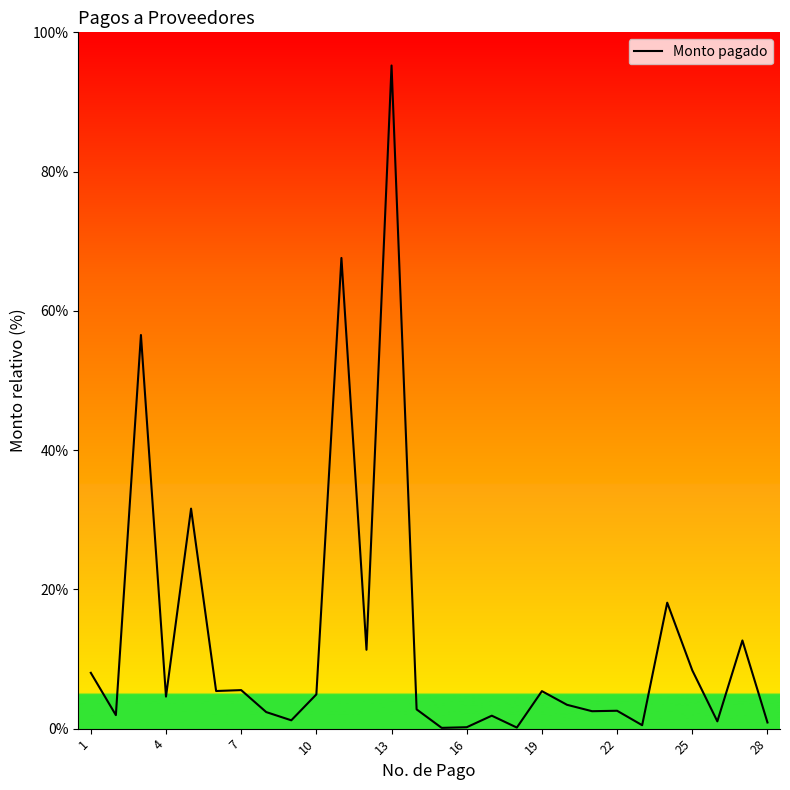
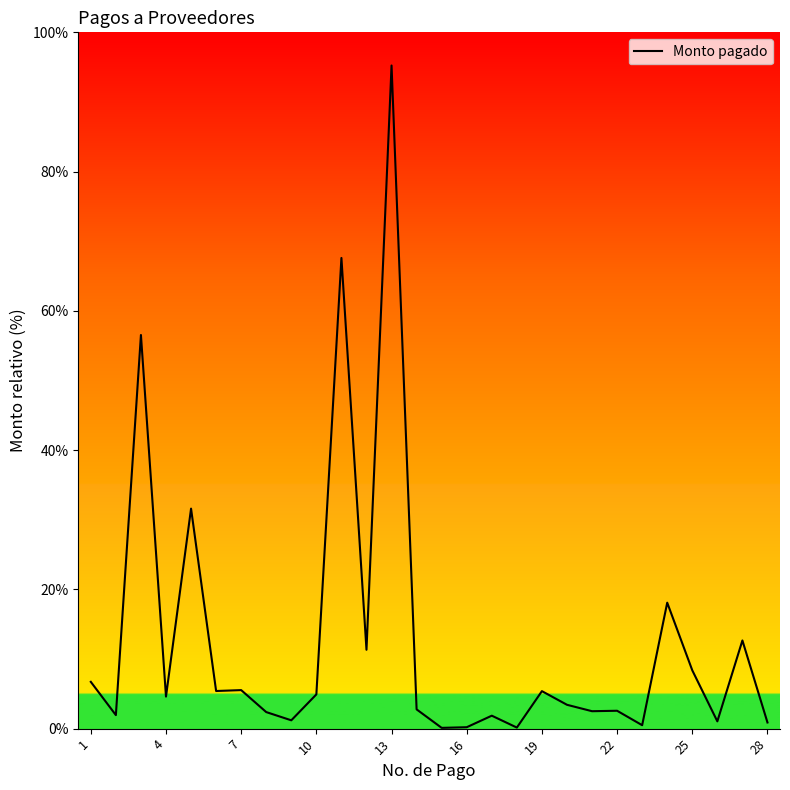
1: 8% -> 7%
